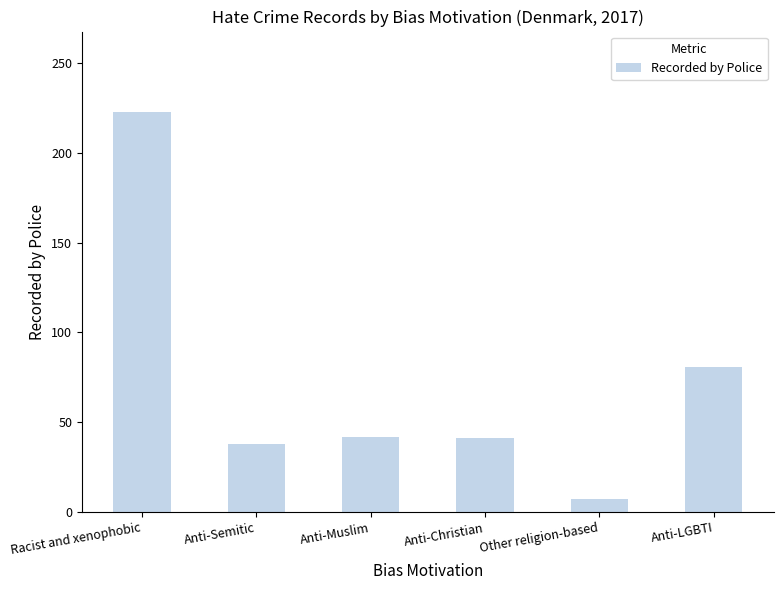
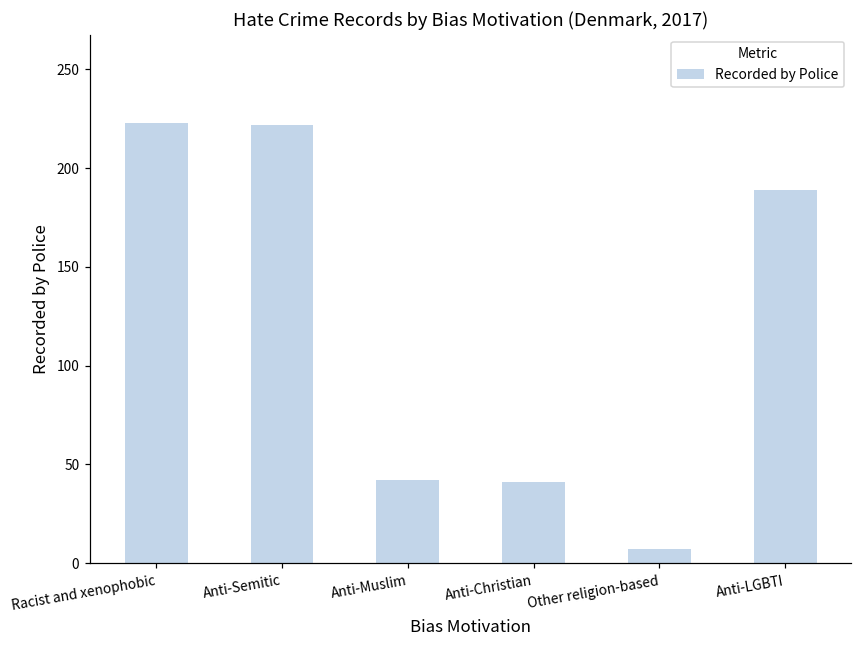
Anti-Semitic: 38 -> 222
Anti-LGBTI: 81 -> 189
